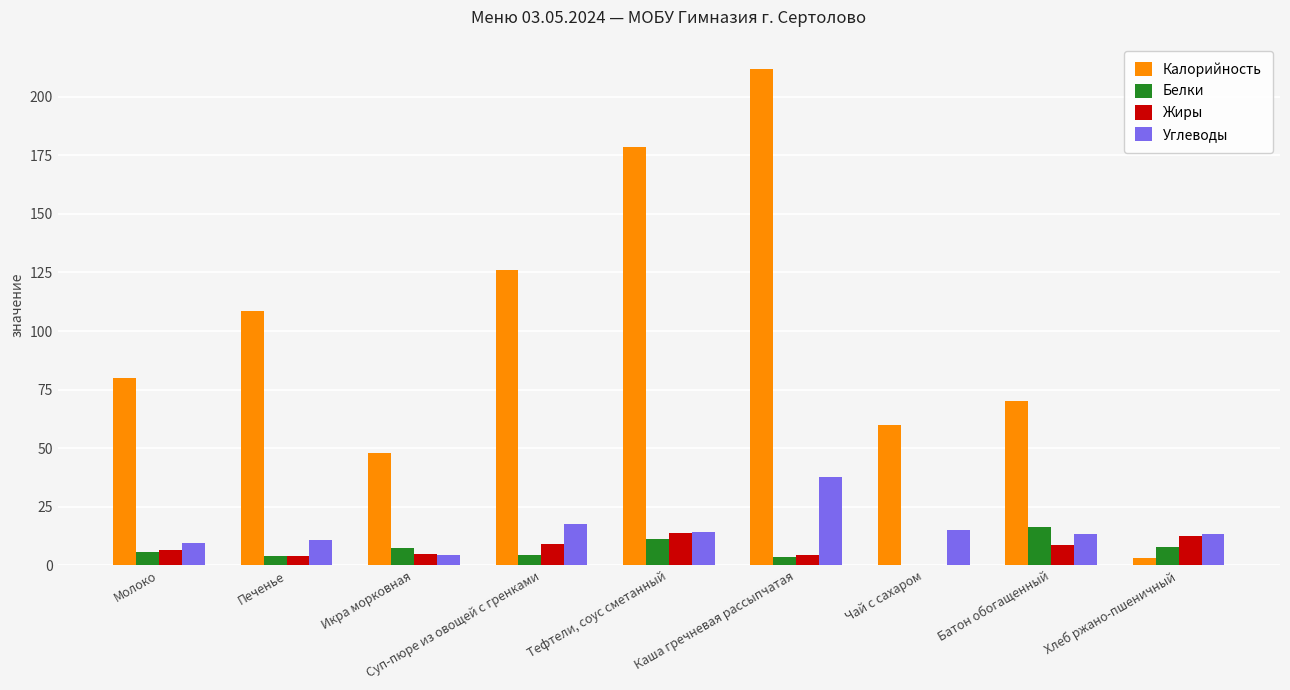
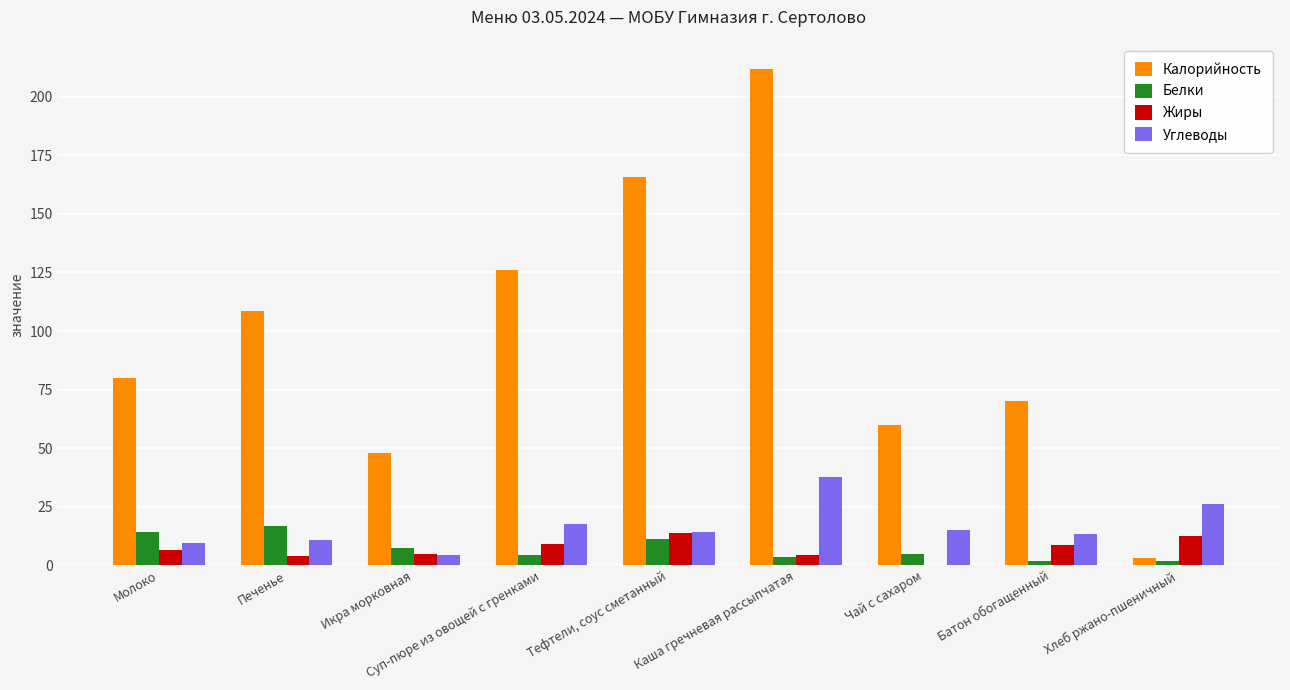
Белки, Молоко: 6 -> 14
Белки, Печенье: 4 -> 17
Калорийность, Тефтели, соус сметанный: 179 -> 166
Белки, Чай с сахаром: 0 -> 5
Белки, Батон обогащенный: 16 -> 2
Белки, Хлеб ржано-пшеничный: 8 -> 2
Углеводы, Хлеб ржано-пшеничный: 14 -> 26
